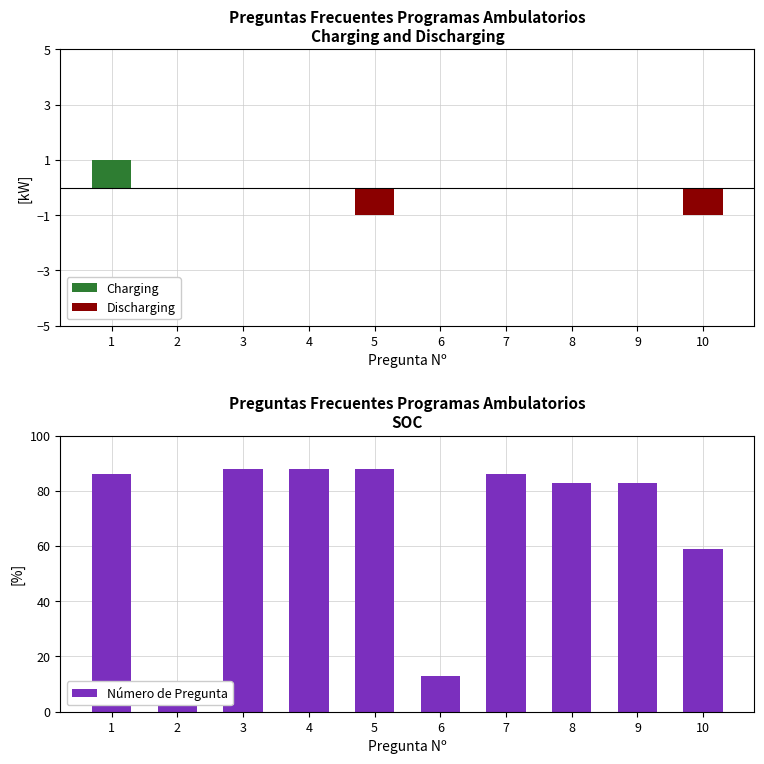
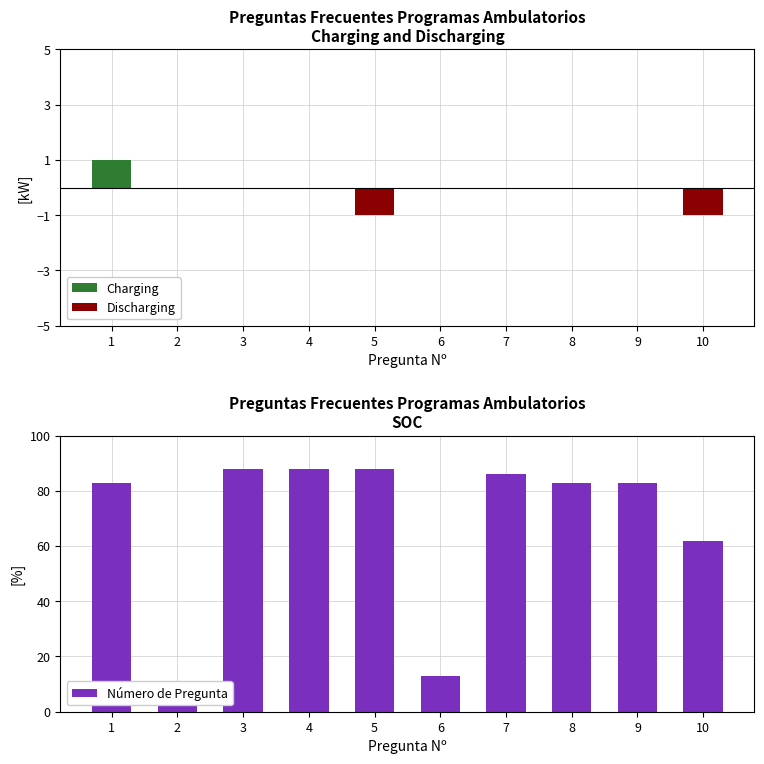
Preguntas Frecuentes Programas Ambulatorios SOC, 1: 86 -> 83
Preguntas Frecuentes Programas Ambulatorios SOC, 10: 59 -> 62
